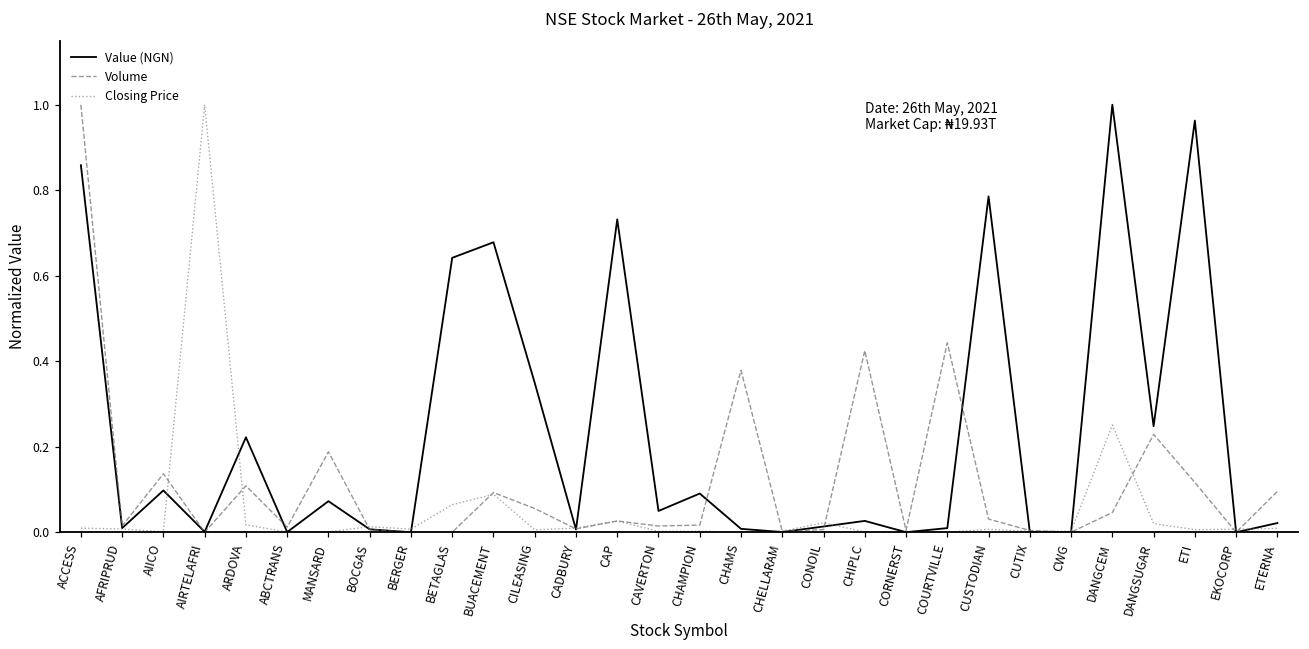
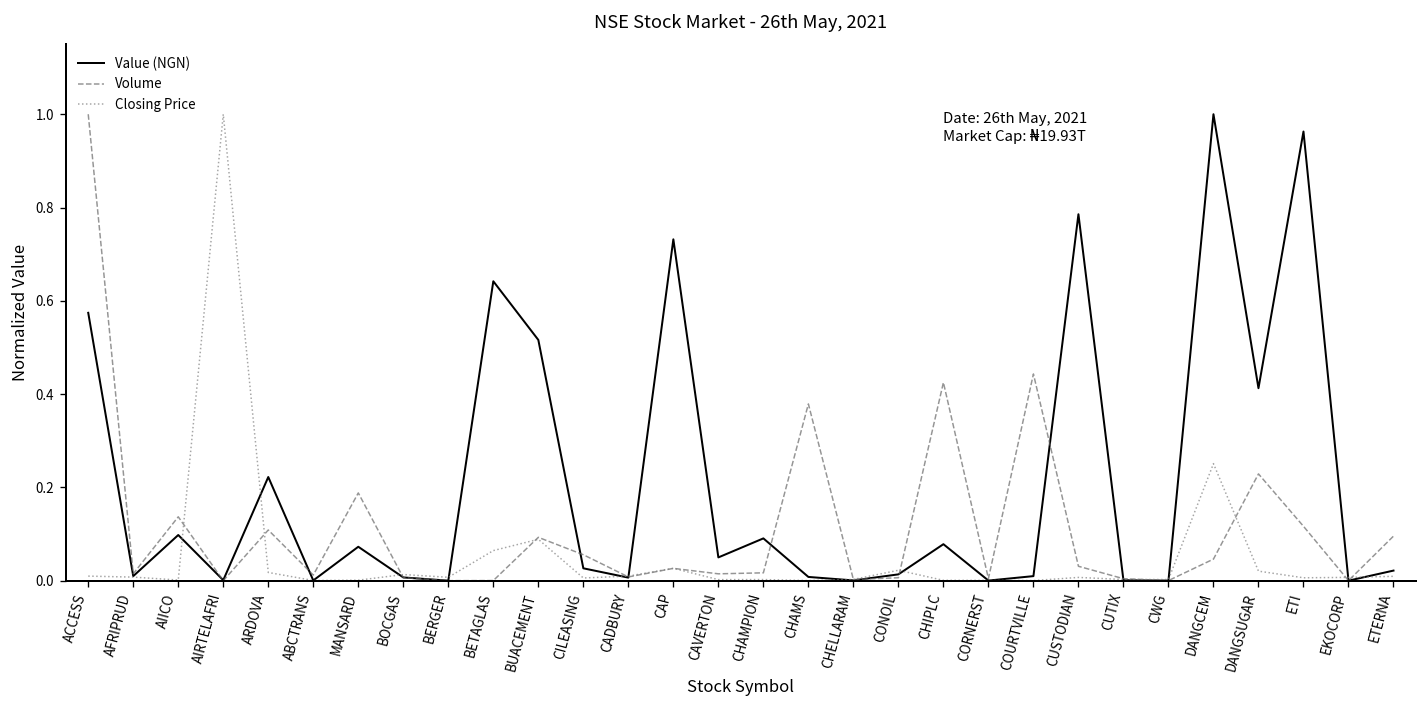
Value (NGN), ACCESS: 0.86 -> 0.57
Value (NGN), BUACEMENT: 0.68 -> 0.52
Value (NGN), CILEASING: 0.35 -> 0.03
Value (NGN), CHIPLC: 0.03 -> 0.08
Value (NGN), DANGSUGAR: 0.25 -> 0.41
